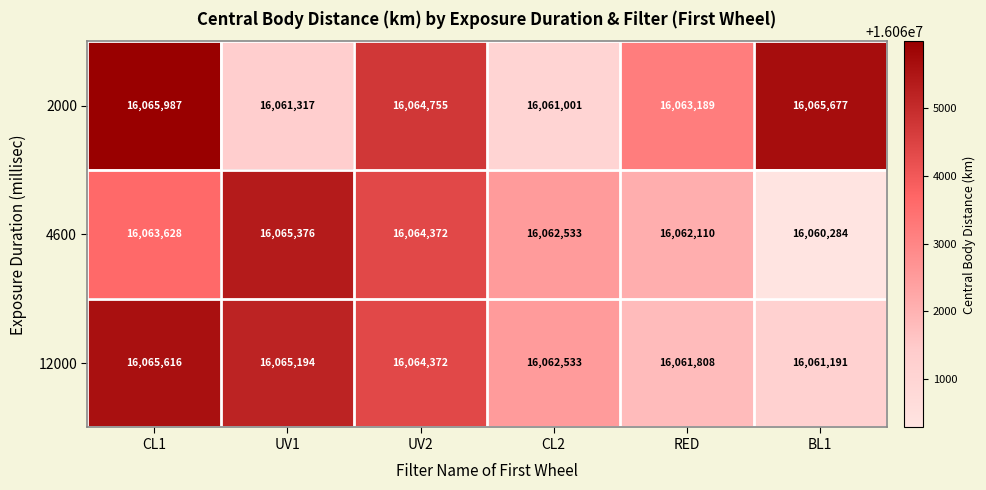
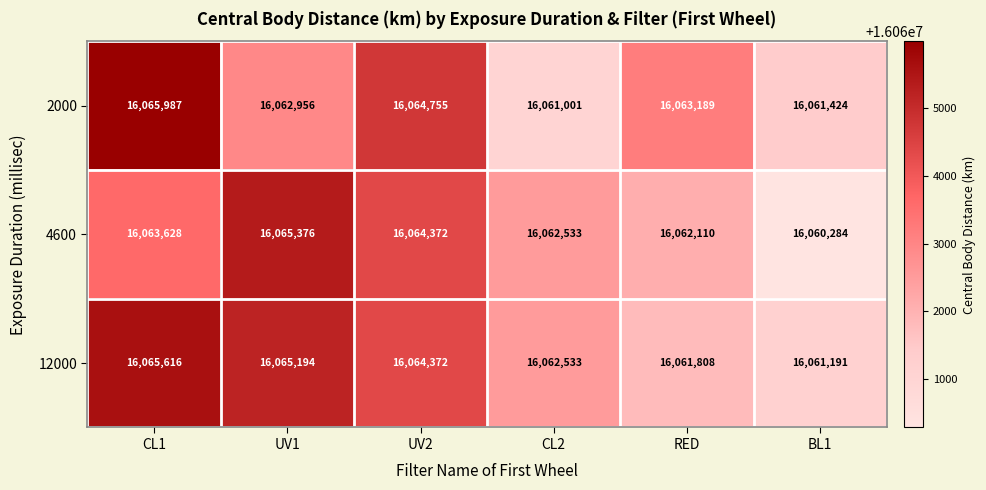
2000, UV1: 16,061,317 -> 16,062,956
2000, BL1: 16,065,677 -> 16,061,424
